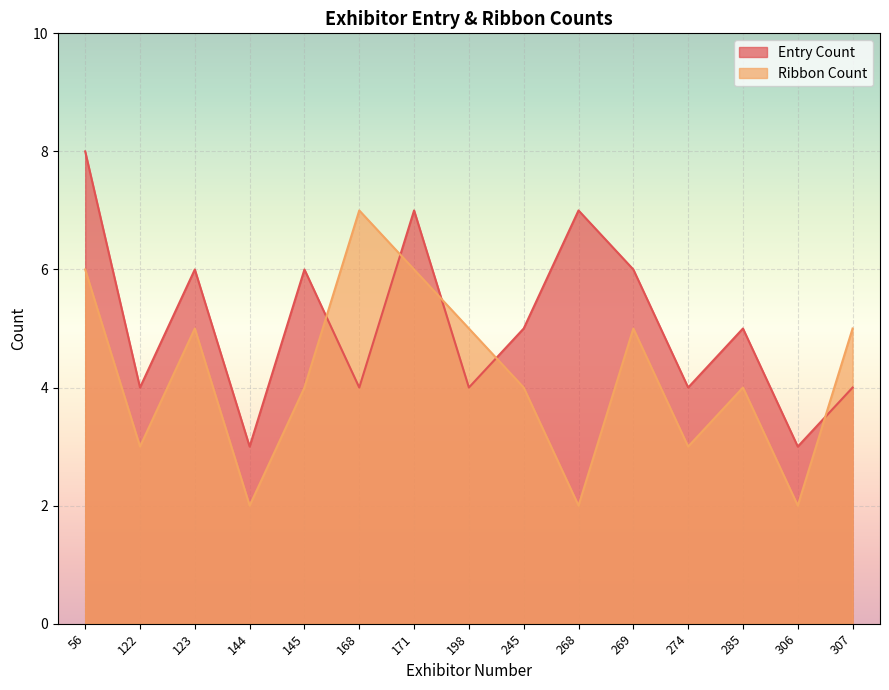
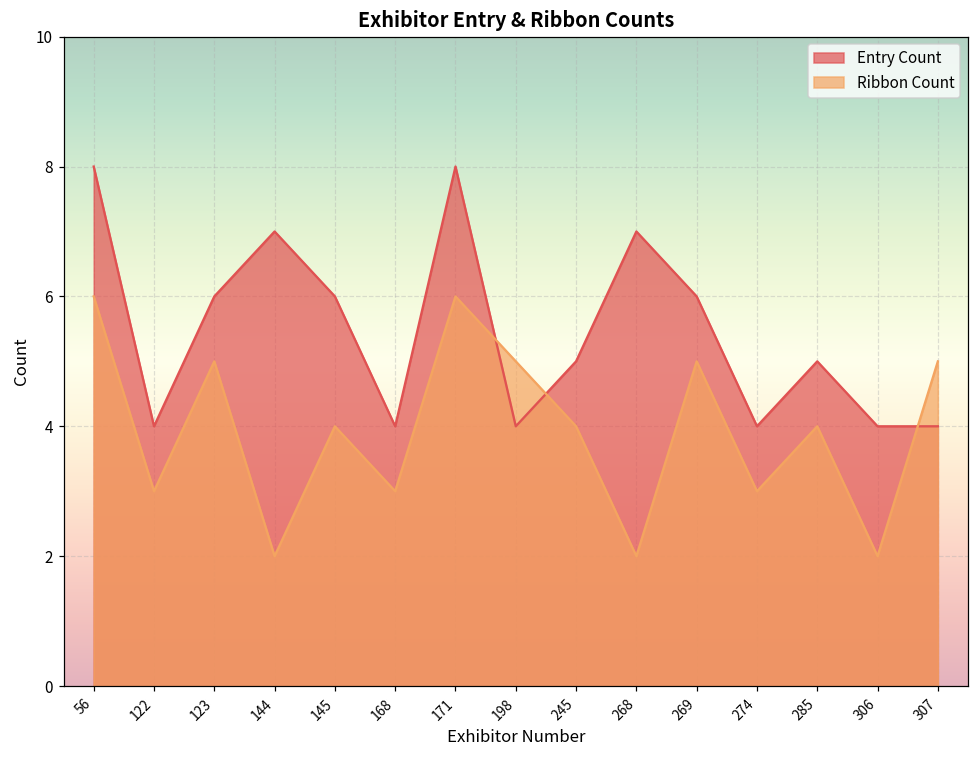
Entry Count, 144: 3 -> 7
Ribbon Count, 168: 7 -> 3
Entry Count, 171: 7 -> 8
Entry Count, 306: 3 -> 4
